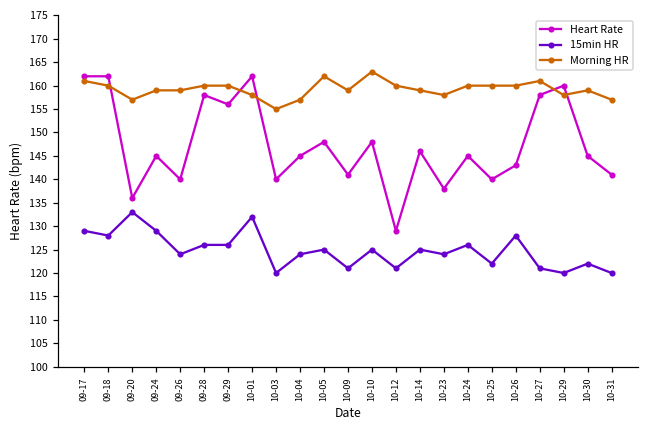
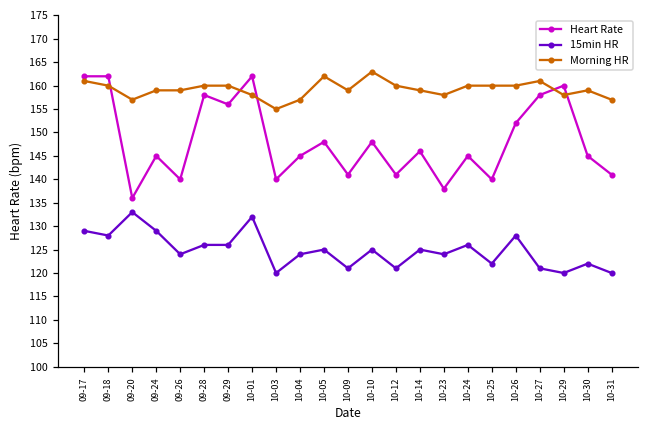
Heart Rate, 10-12: 129 -> 141
Heart Rate, 10-26: 143 -> 152
